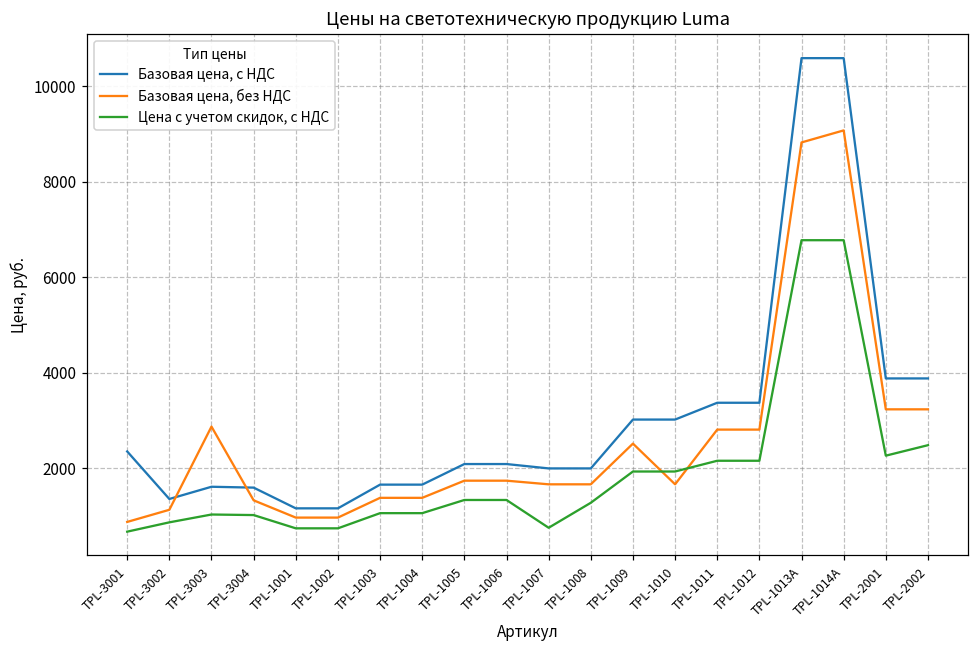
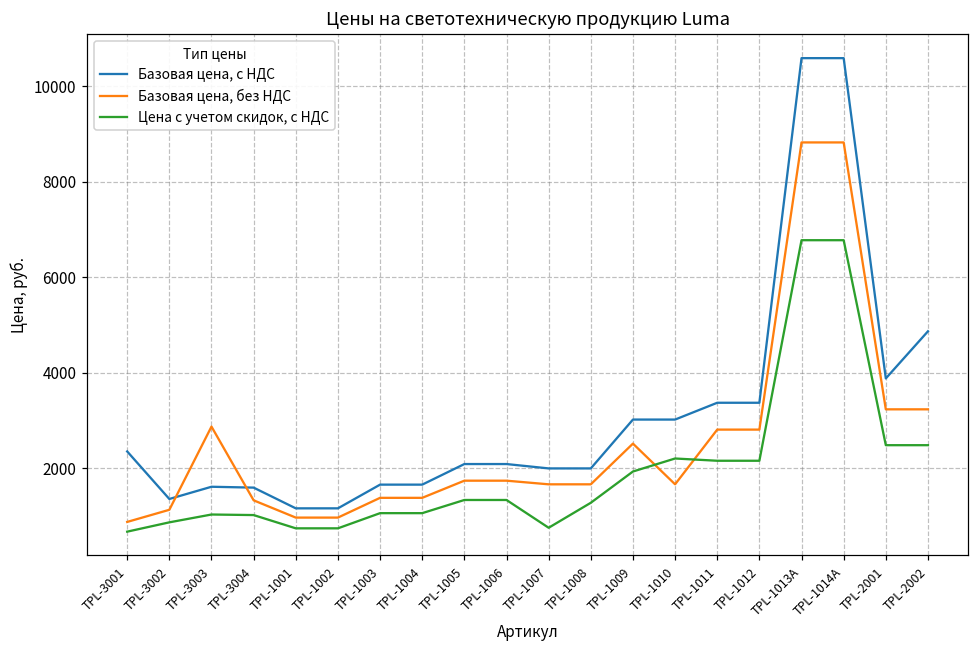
Цена с учетом скидок, с НДС, TPL-1010: 1900 -> 2200
Базовая цена, без НДС, TPL-1014A: 9100 -> 8800
Цена с учетом скидок, с НДС, TPL-2001: 2300 -> 2500
Базовая цена, с НДС, TPL-2002: 3900 -> 4900
